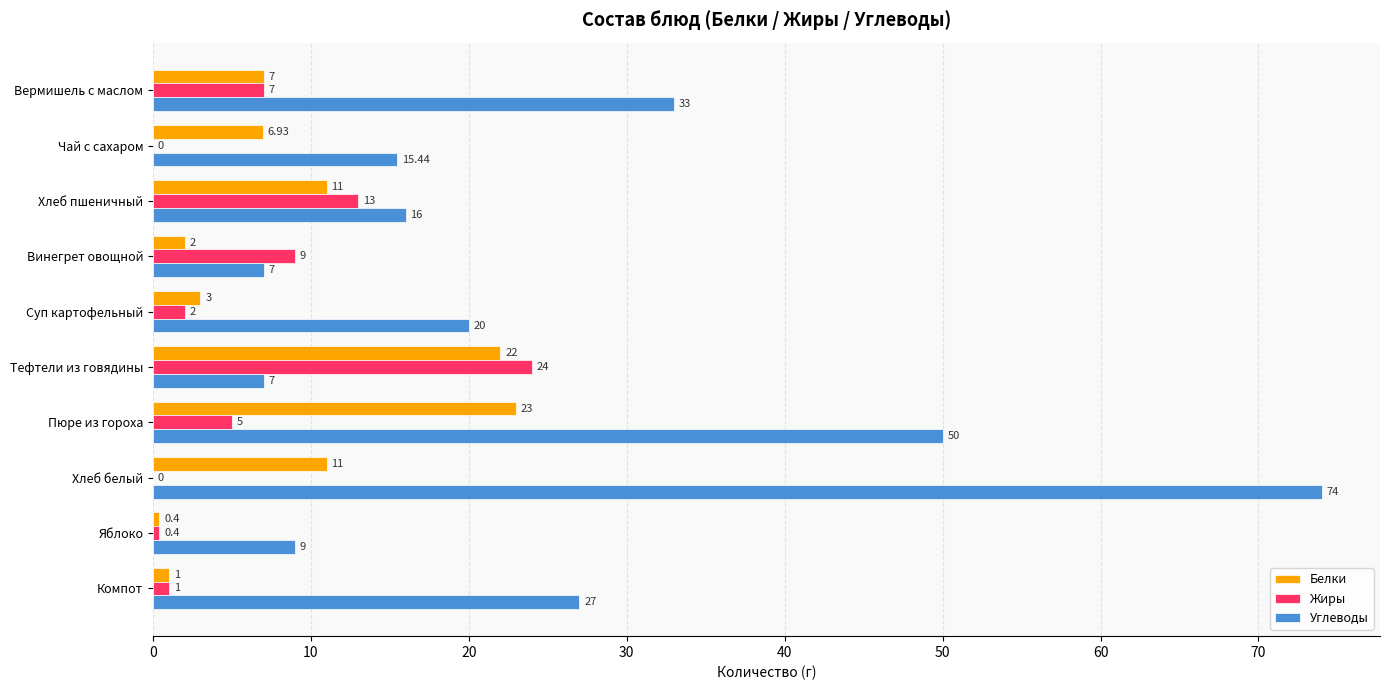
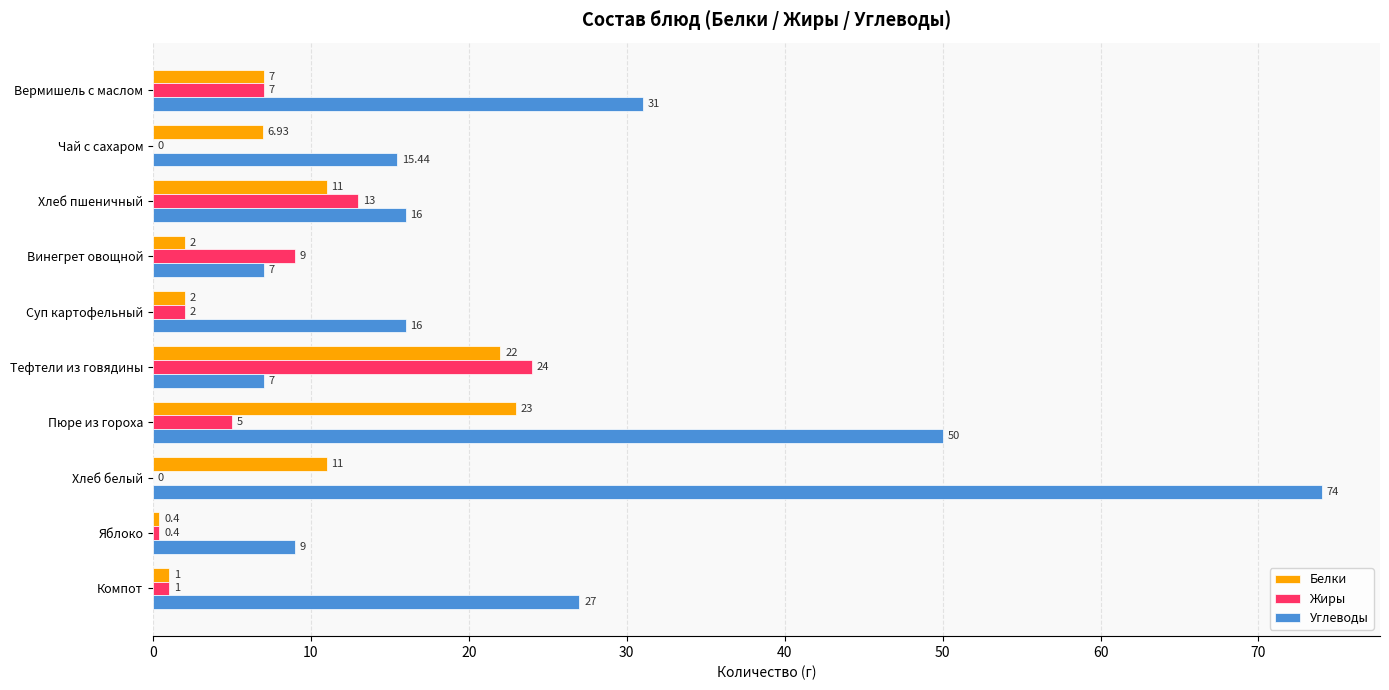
Углеводы, Вермишель с маслом: 33 -> 31
Белки, Суп картофельный: 3 -> 2
Углеводы, Суп картофельный: 20 -> 16
